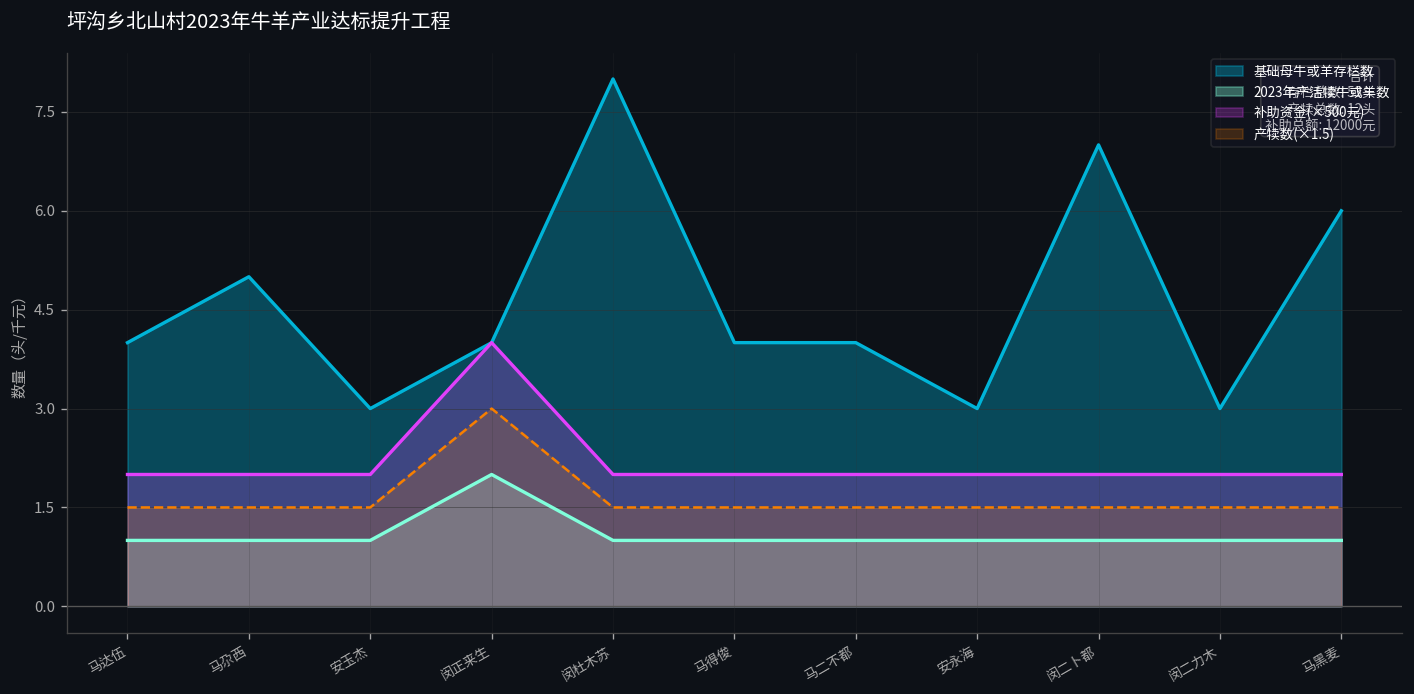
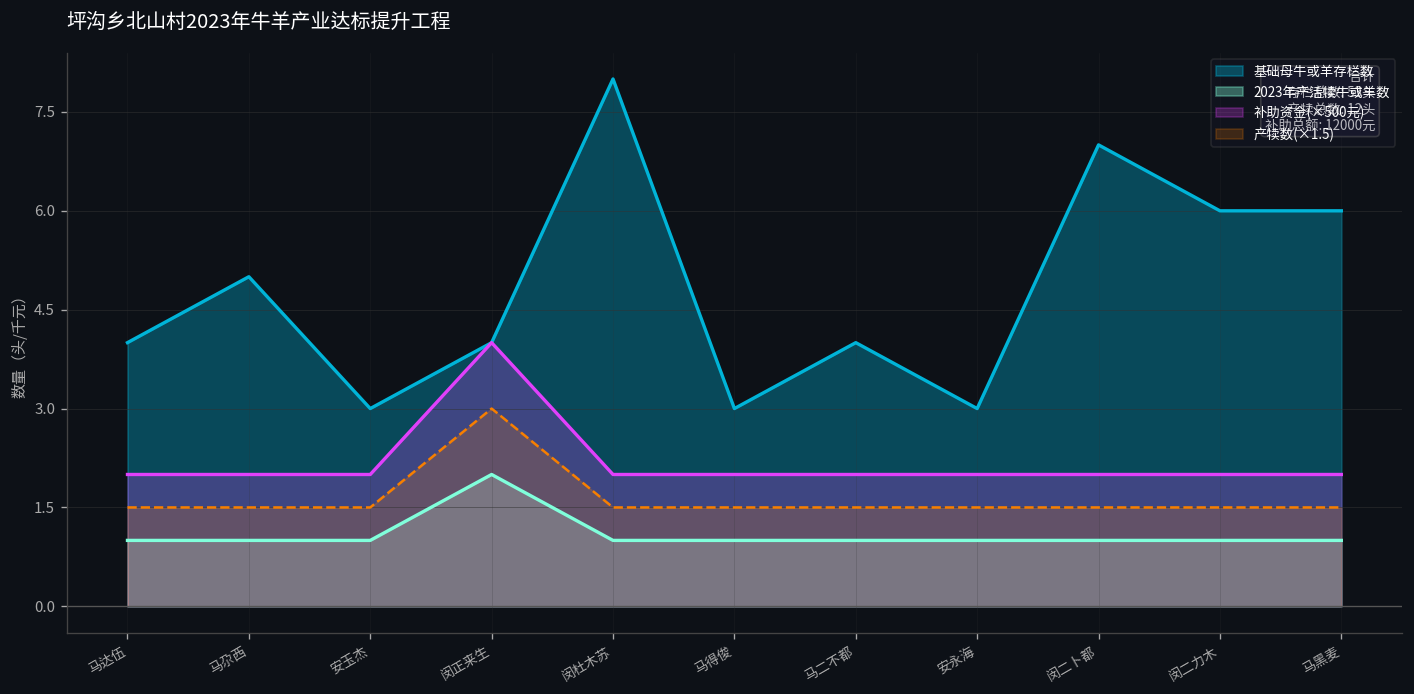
基础母牛或羊存栏数, 马得俊: 4 -> 3
基础母牛或羊存栏数, 闵二力木: 3 -> 6
